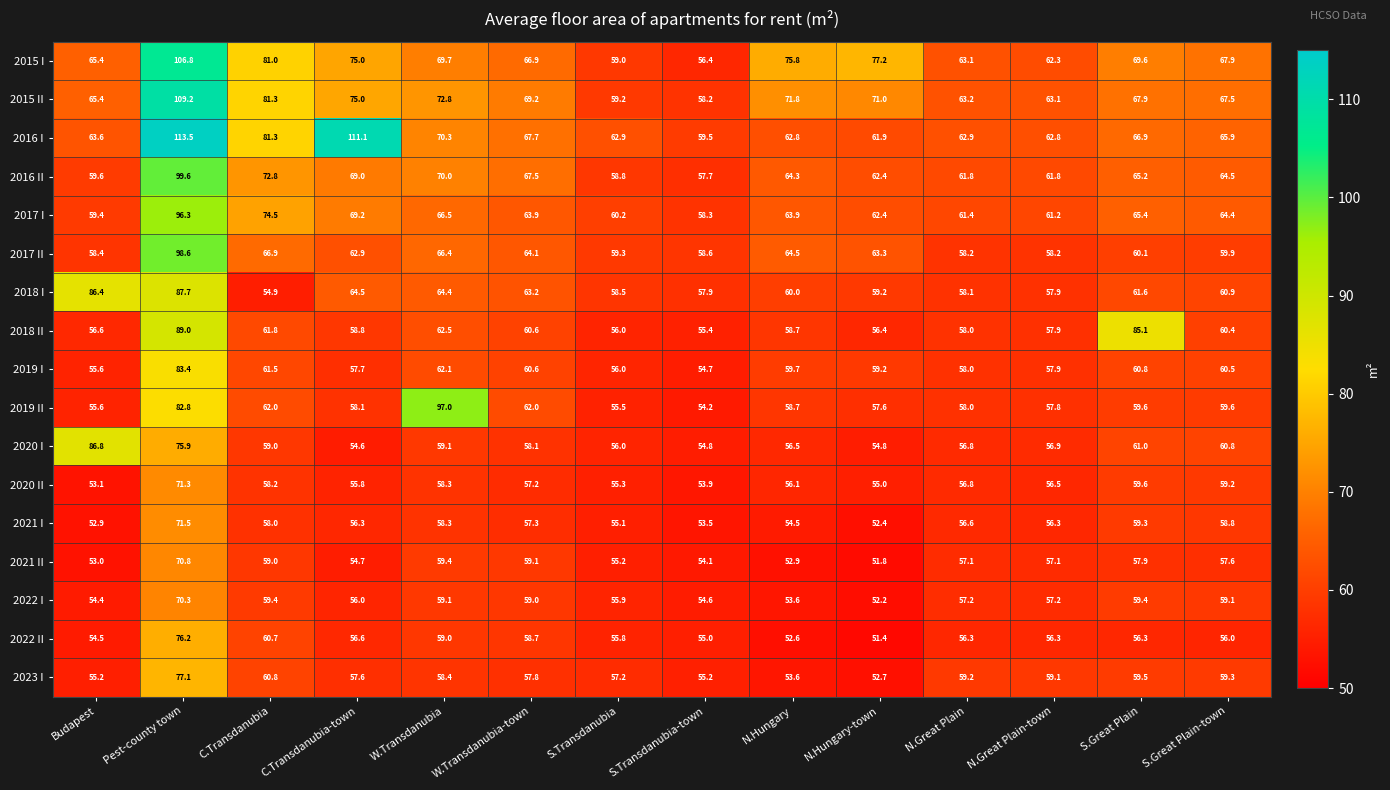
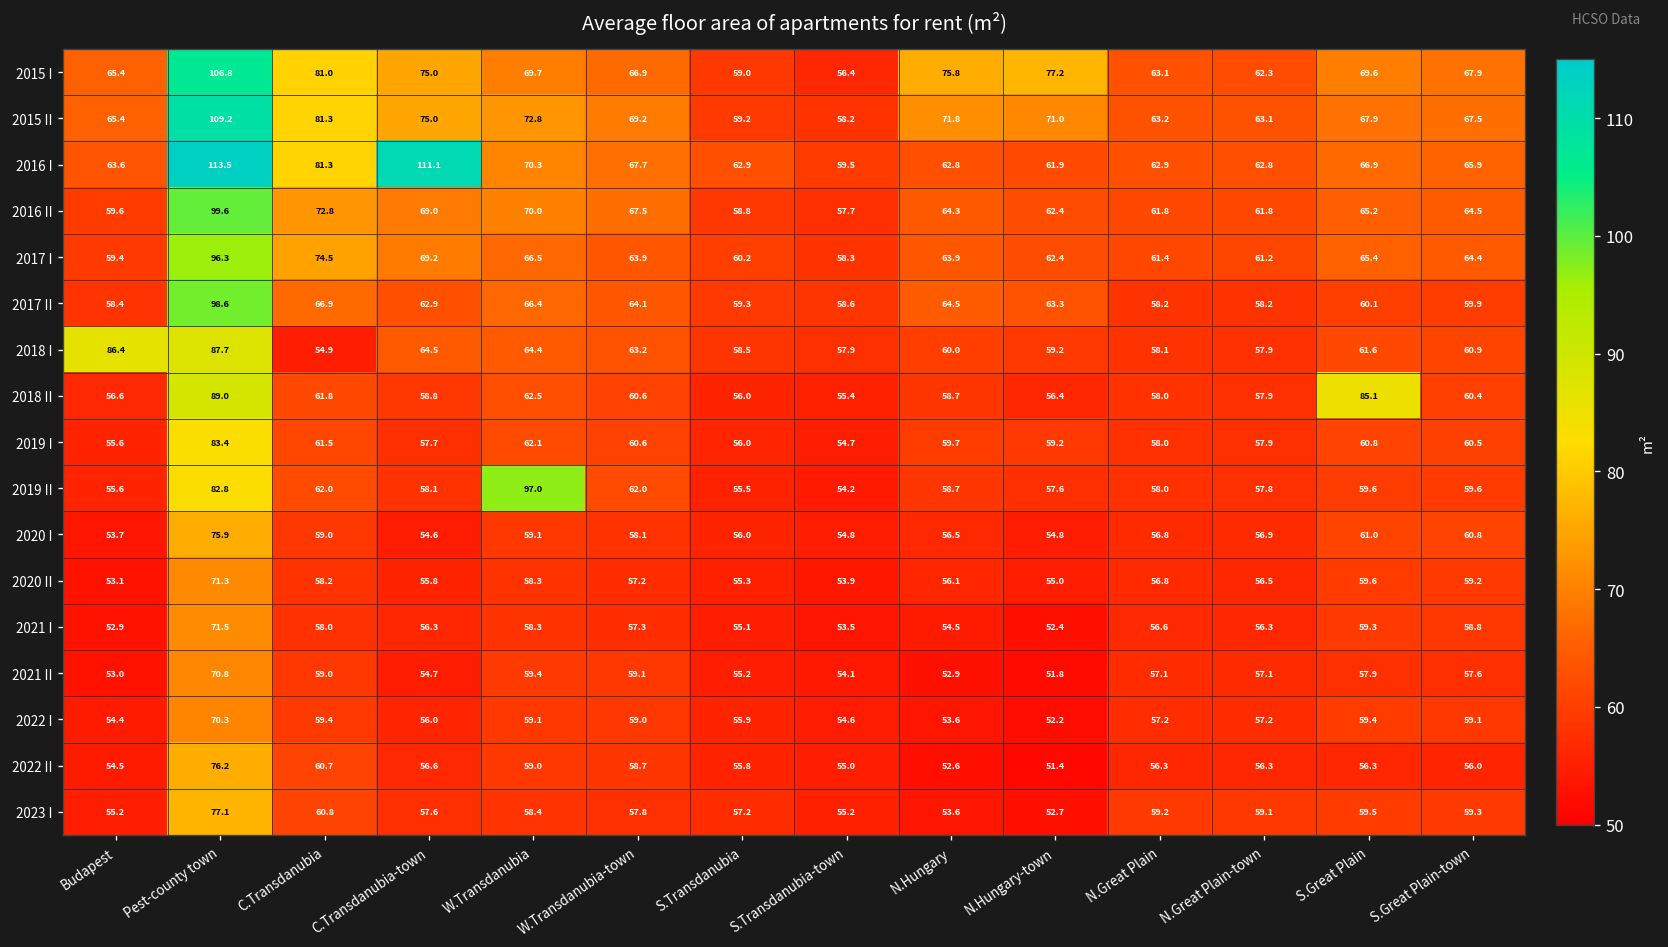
2020 I, Budapest: 86.8 -> 53.7
